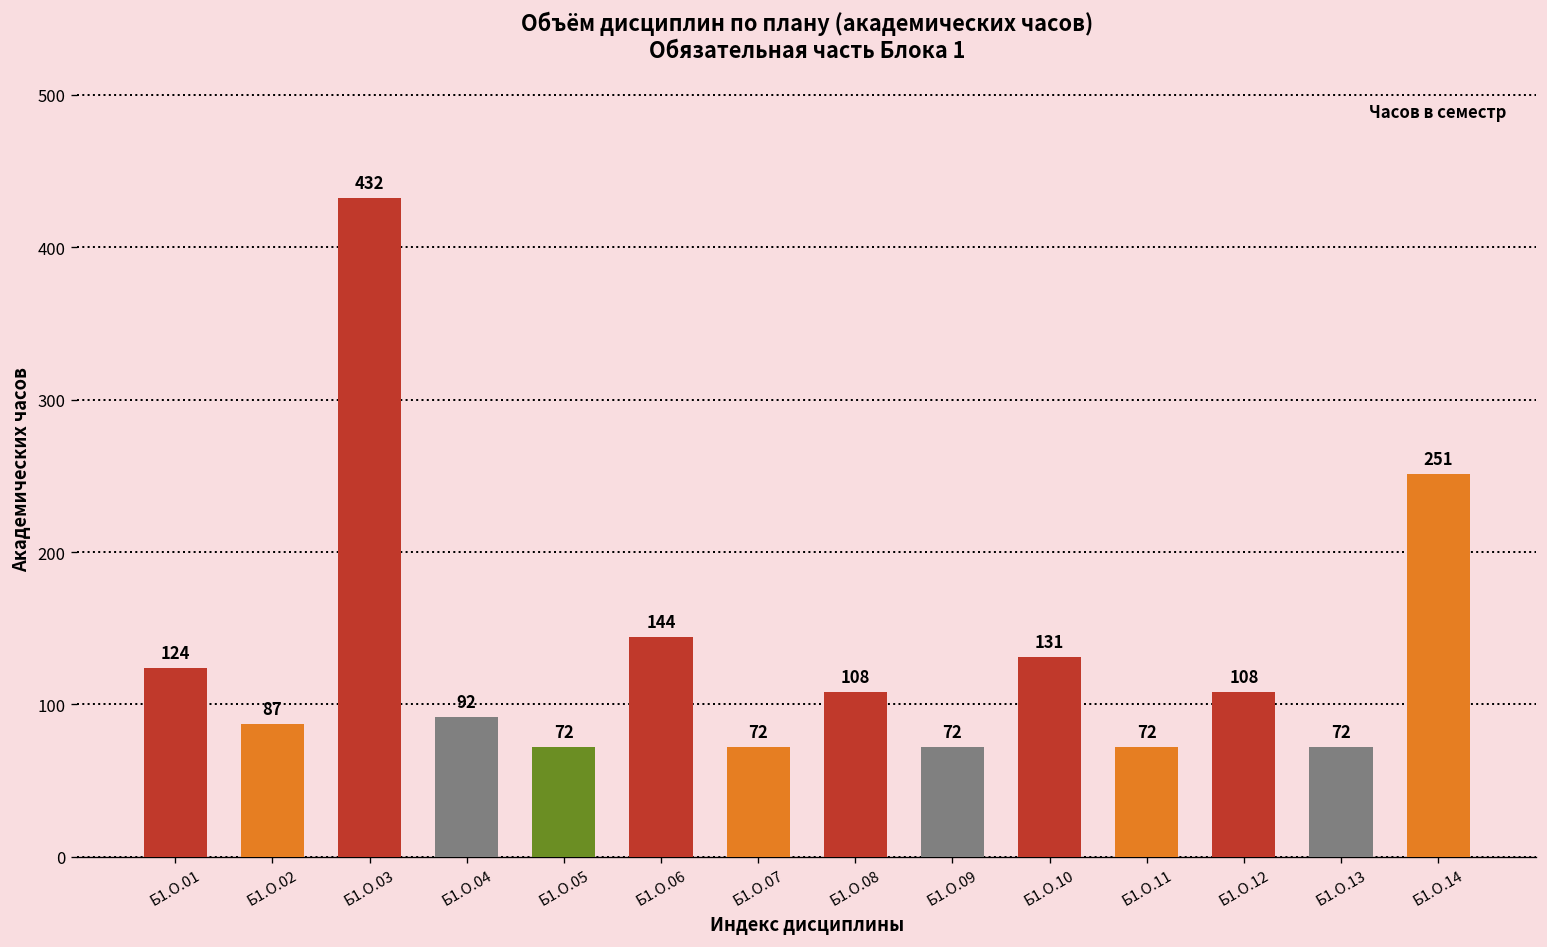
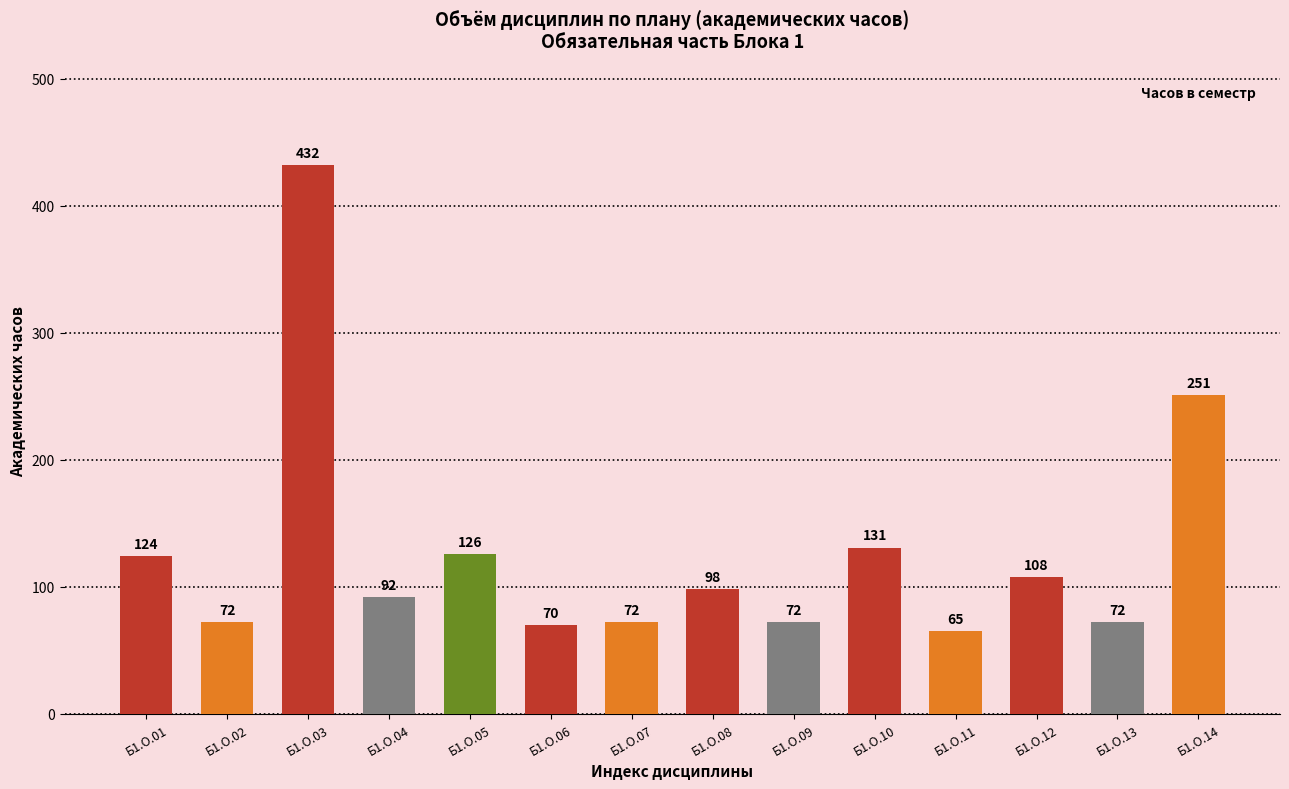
Б1.О.02: 87 -> 72
Б1.О.05: 72 -> 126
Б1.О.06: 144 -> 70
Б1.О.08: 108 -> 98
Б1.О.11: 72 -> 65
